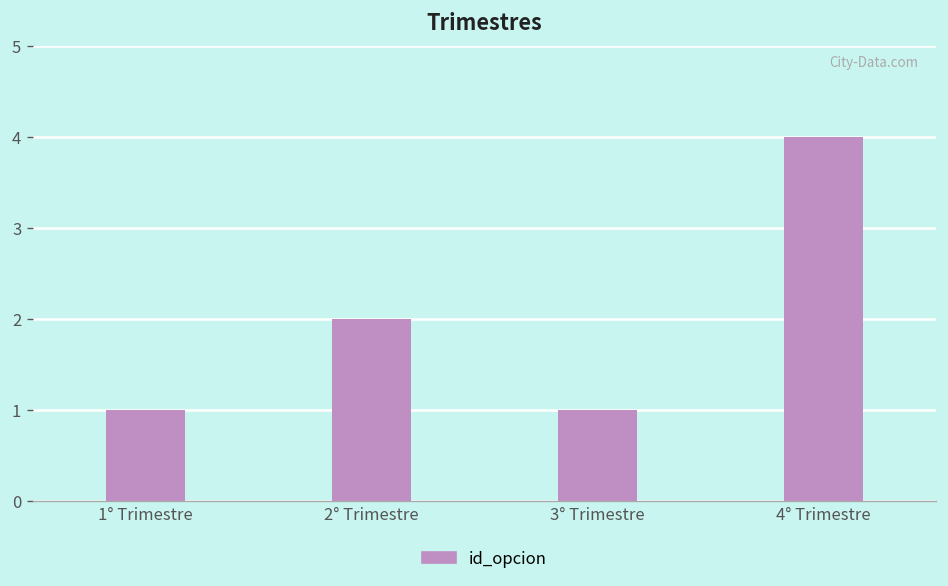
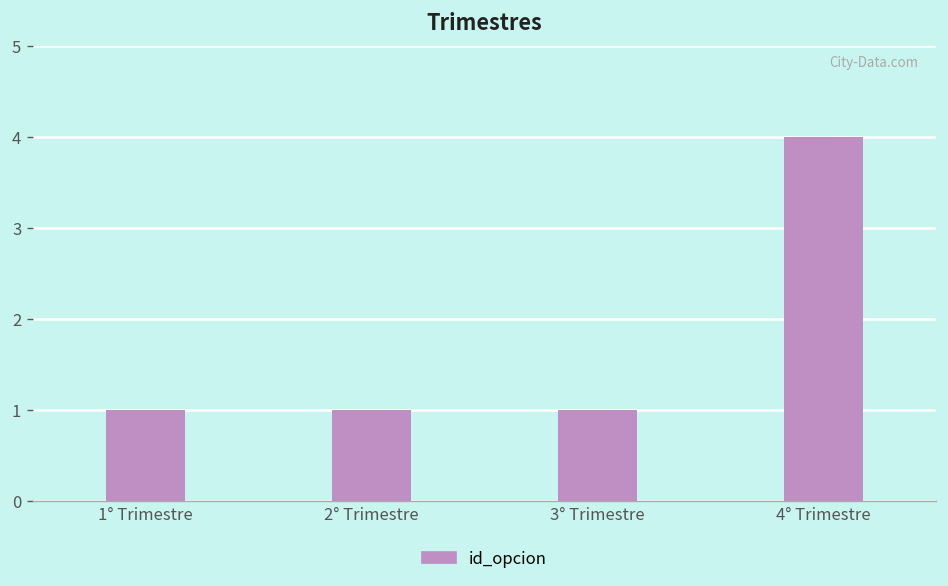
2° Trimestre: 2 -> 1
